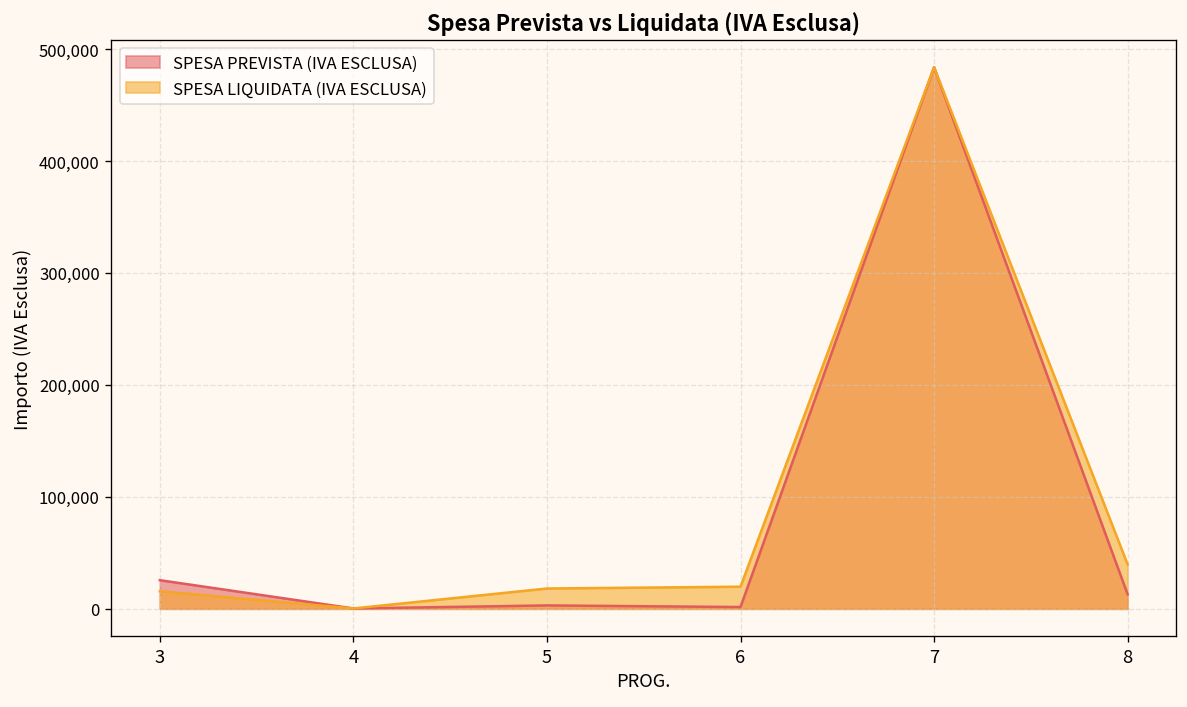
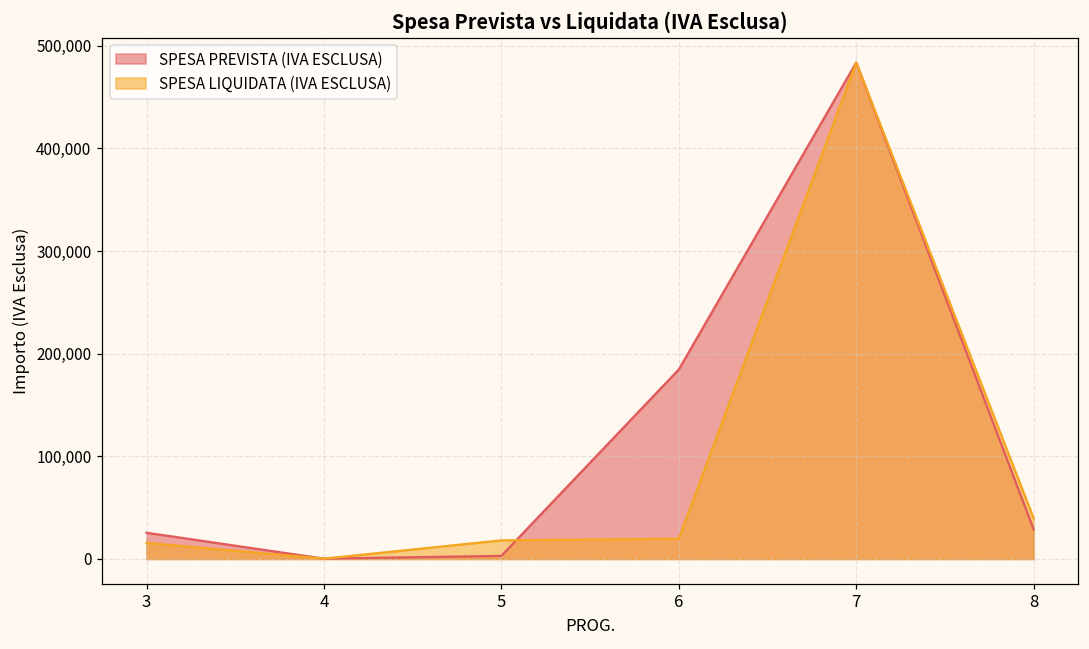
SPESA PREVISTA (IVA ESCLUSA), 6: 0 -> 180,000
SPESA PREVISTA (IVA ESCLUSA), 8: 10,000 -> 30,000
